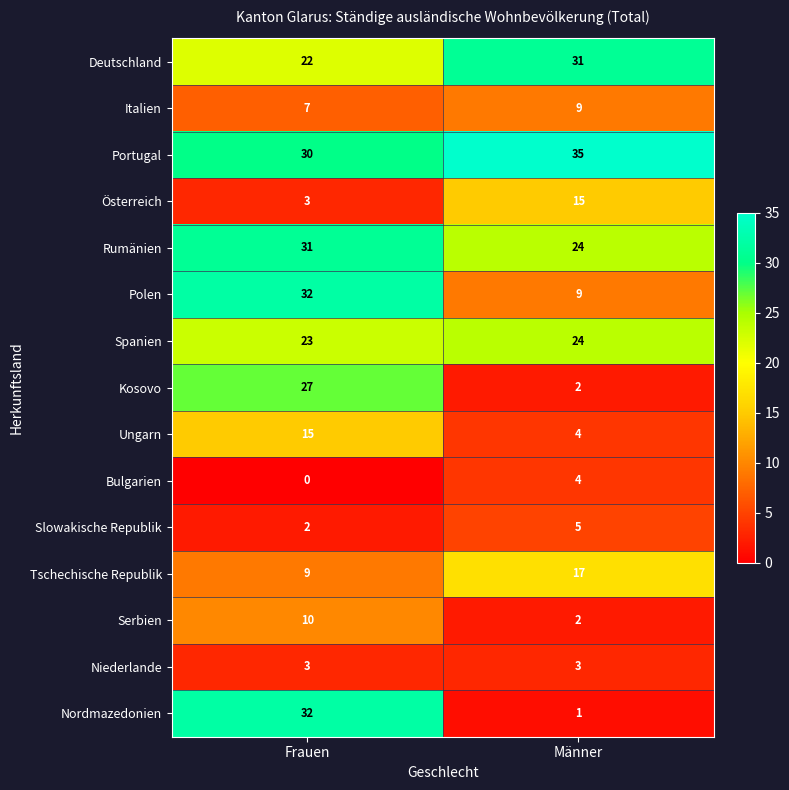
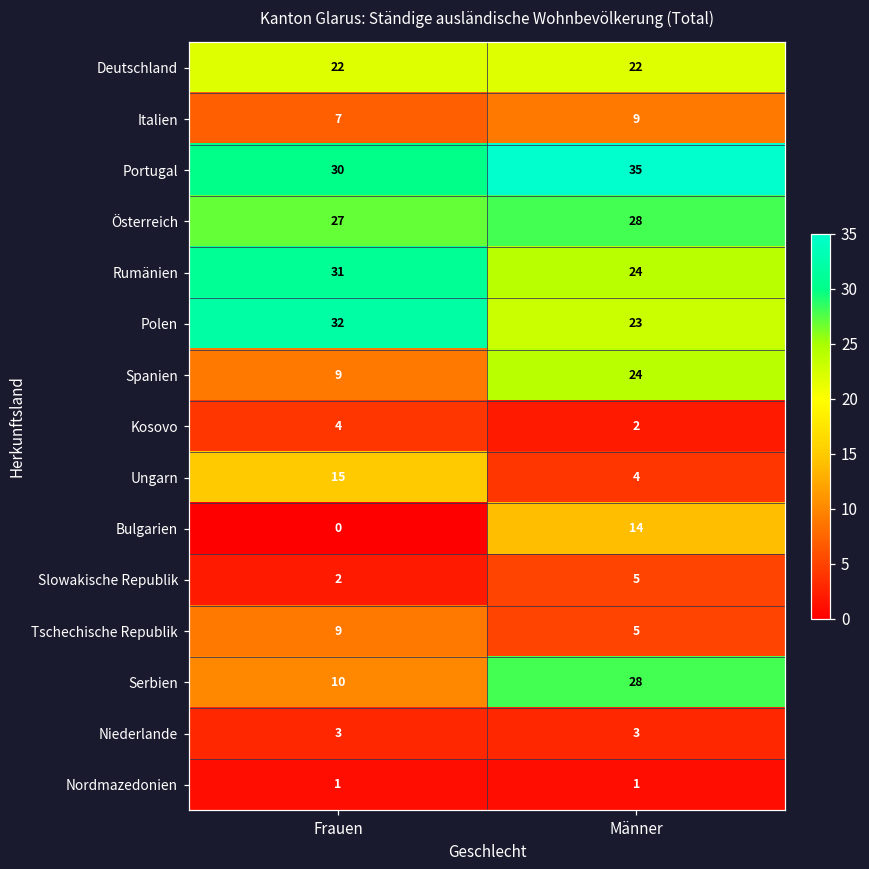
Deutschland, Männer: 31 -> 22
Österreich, Frauen: 3 -> 27
Österreich, Männer: 15 -> 28
Polen, Männer: 9 -> 23
Spanien, Frauen: 23 -> 9
Kosovo, Frauen: 27 -> 4
Bulgarien, Männer: 4 -> 14
Tschechische Republik, Männer: 17 -> 5
Serbien, Männer: 2 -> 28
Nordmazedonien, Frauen: 32 -> 1
